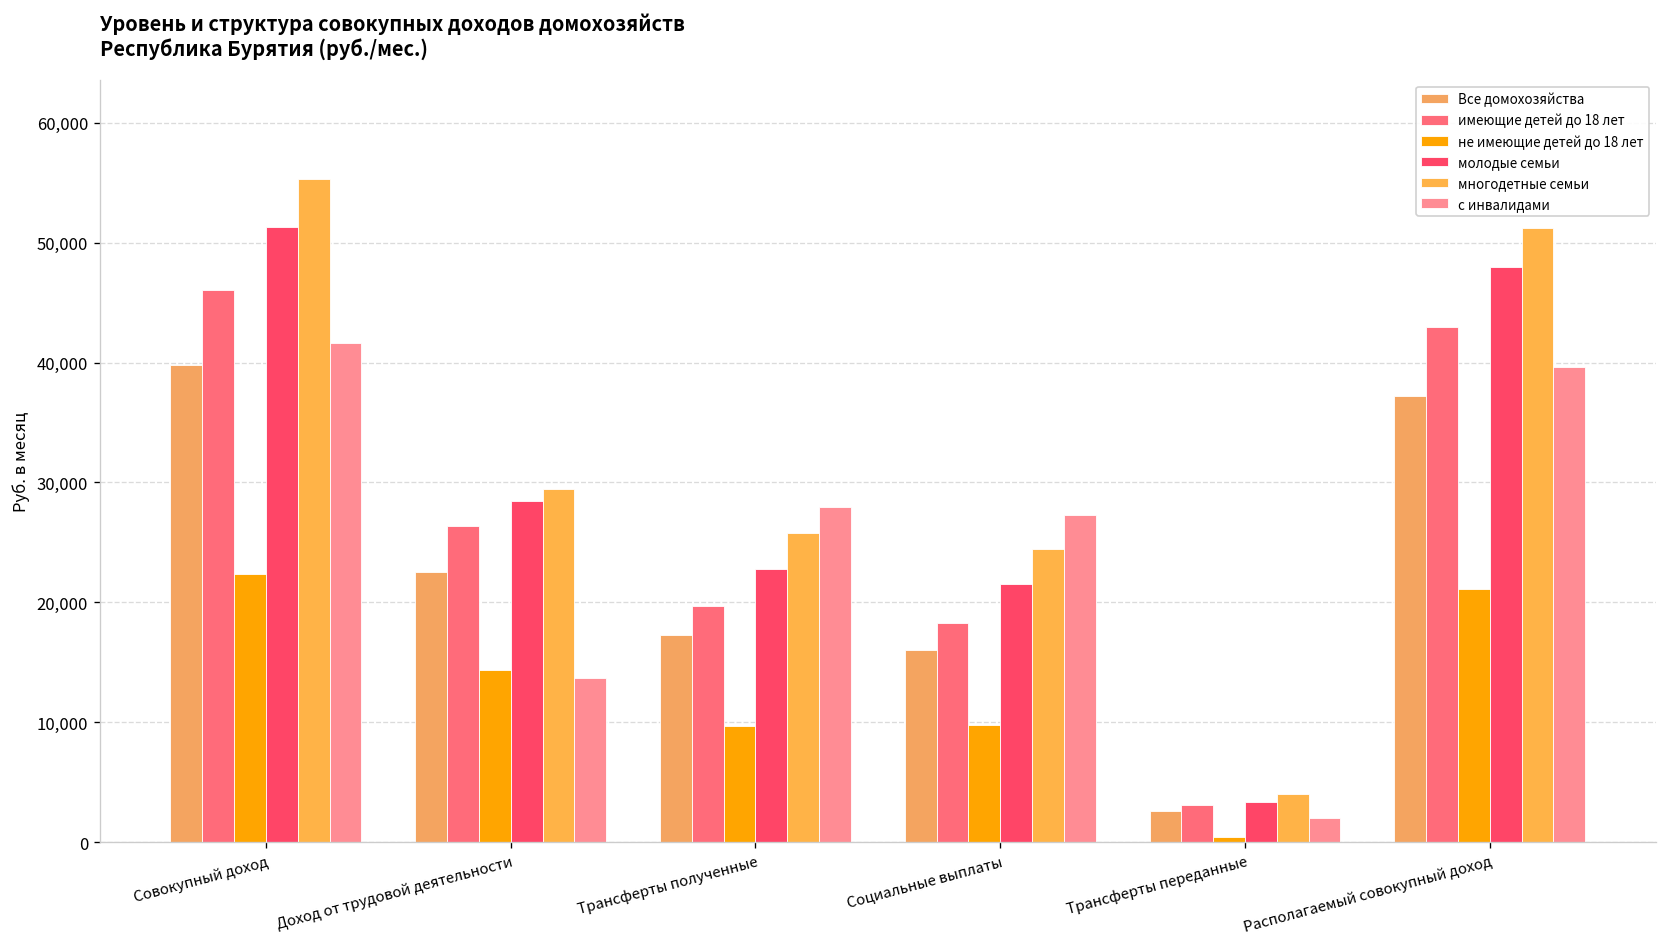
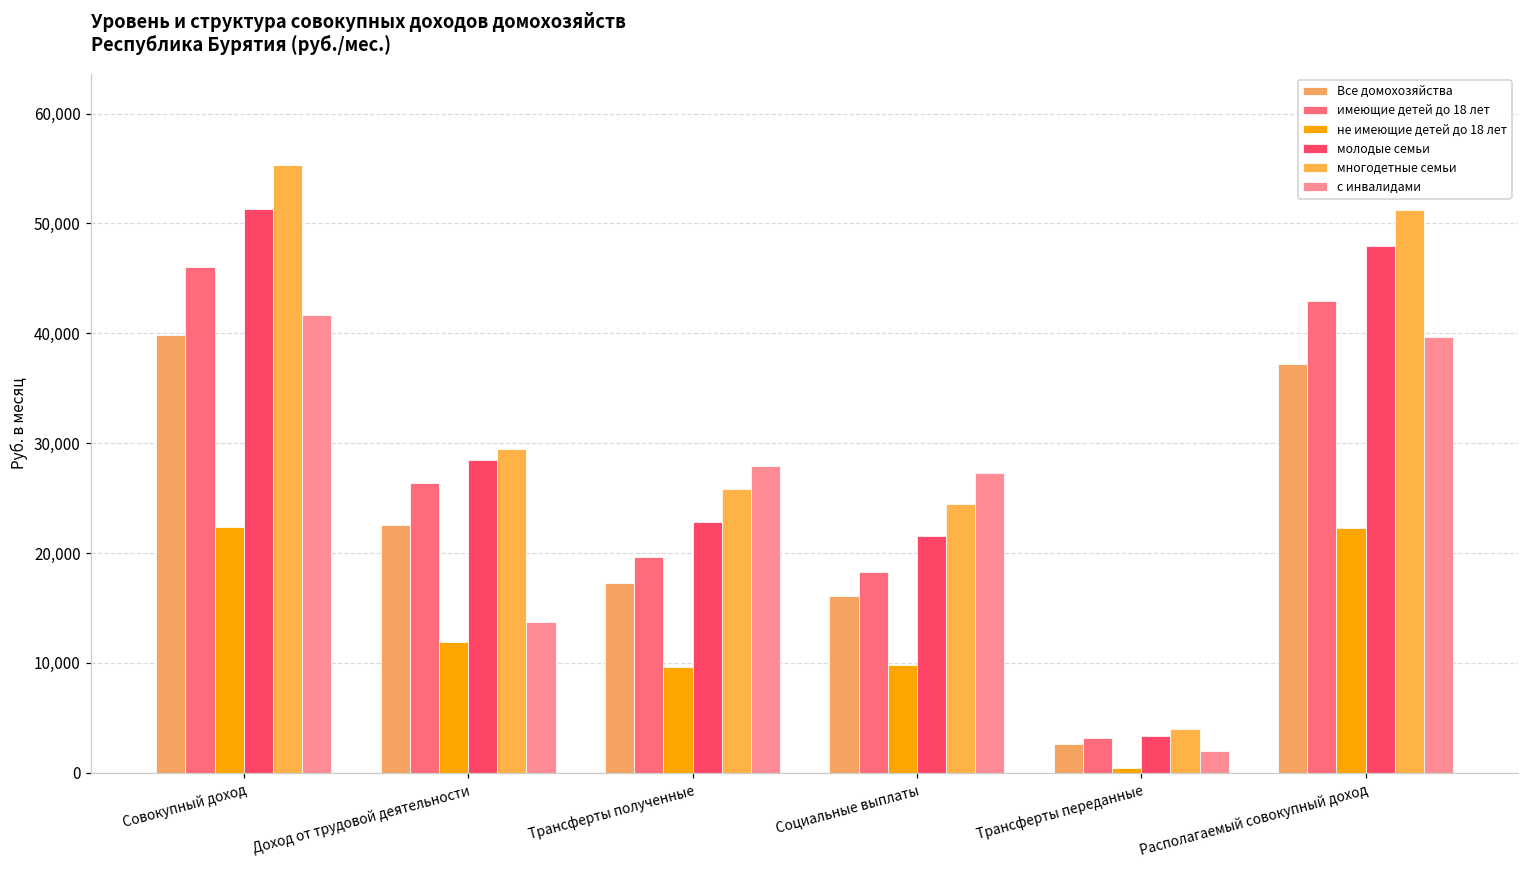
не имеющие детей до 18 лет, Доход от трудовой деятельности: 14,000 -> 12,000
не имеющие детей до 18 лет, Располагаемый совокупный доход: 21,000 -> 22,000
